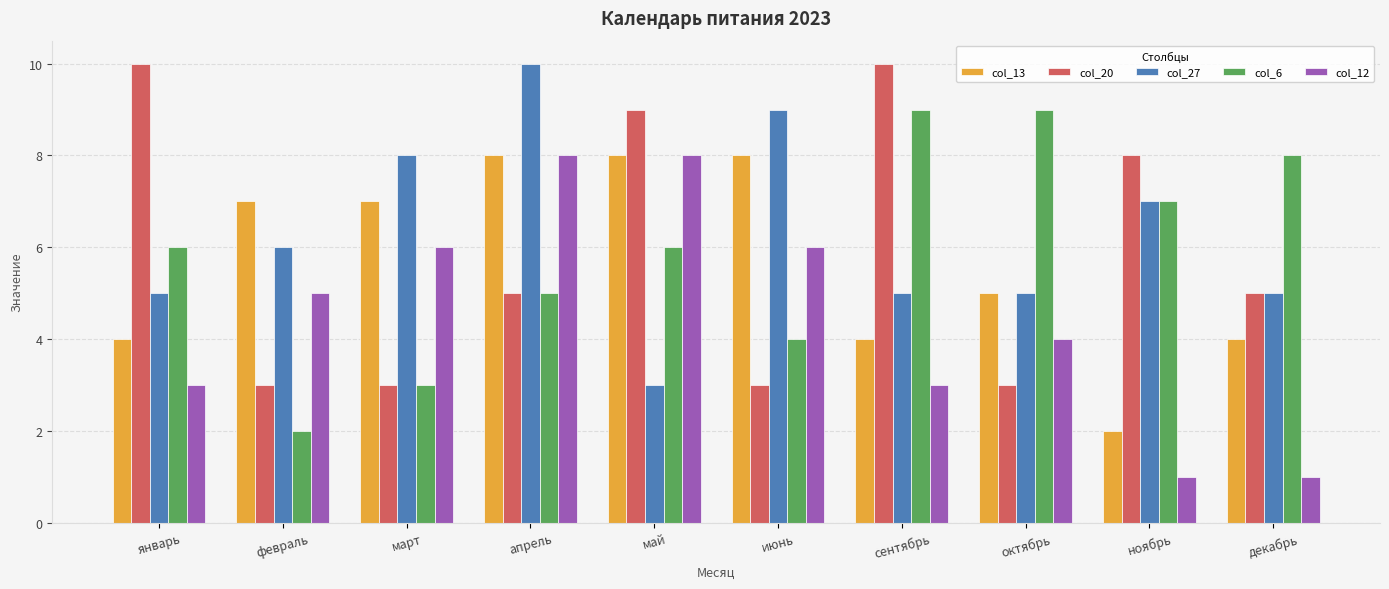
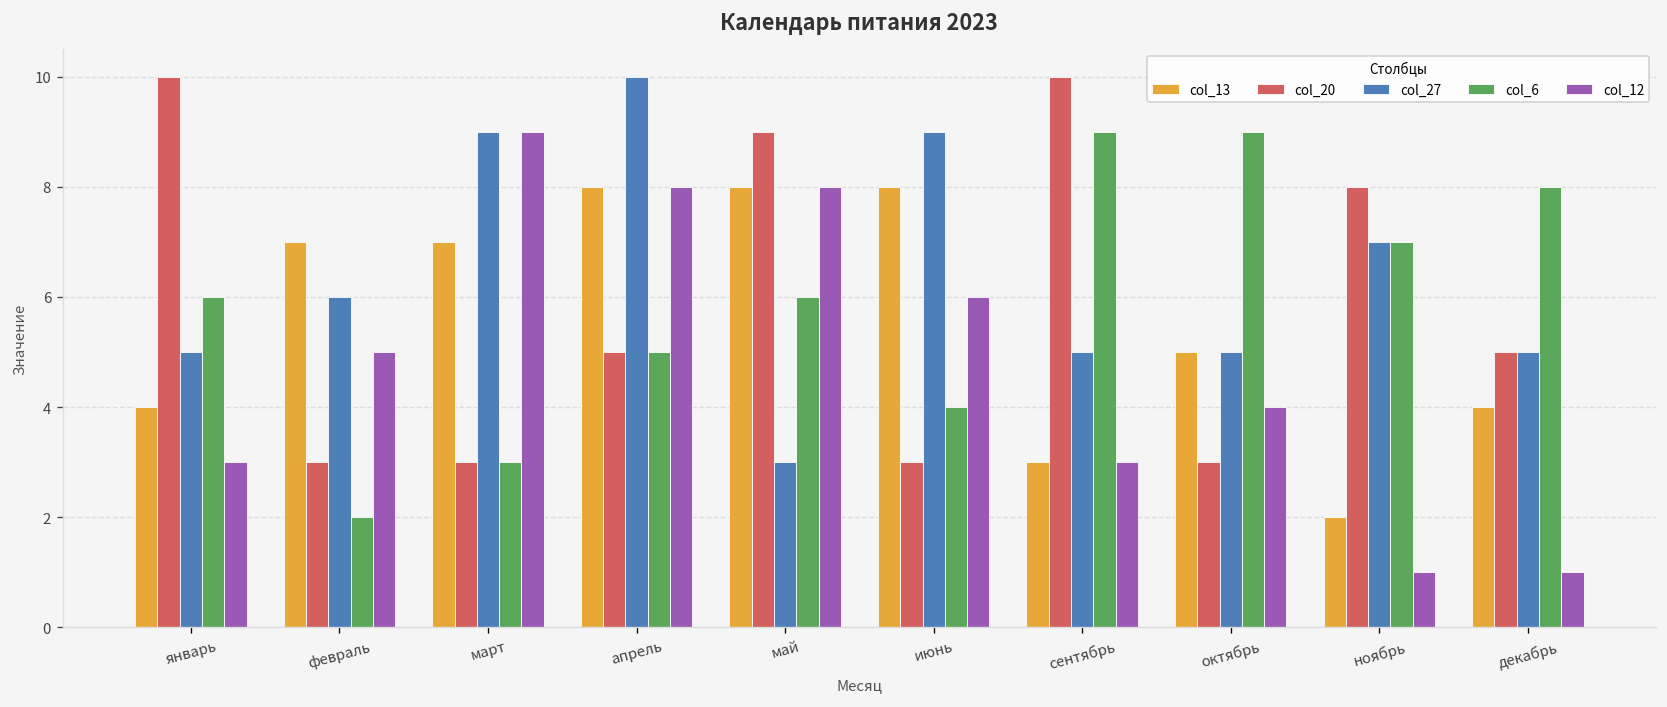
col_27, март: 8 -> 9
col_12, март: 6 -> 9
col_13, сентябрь: 4 -> 3
